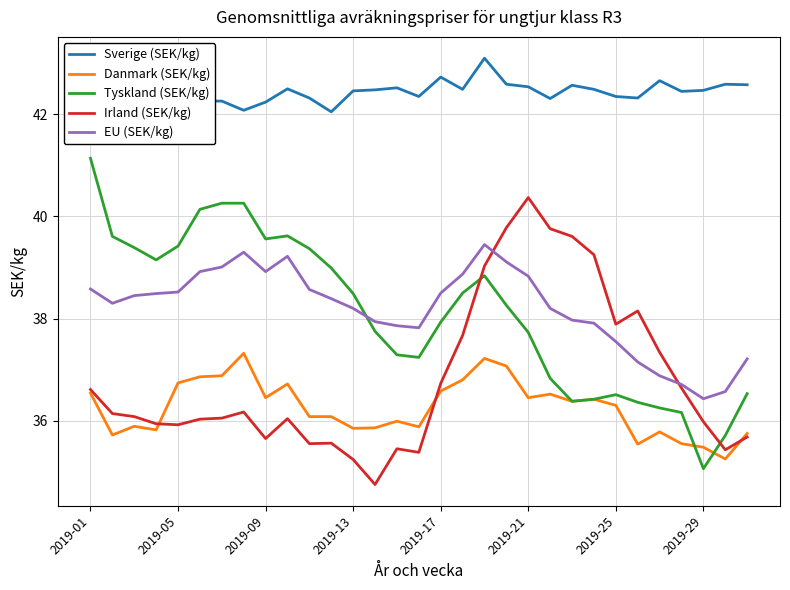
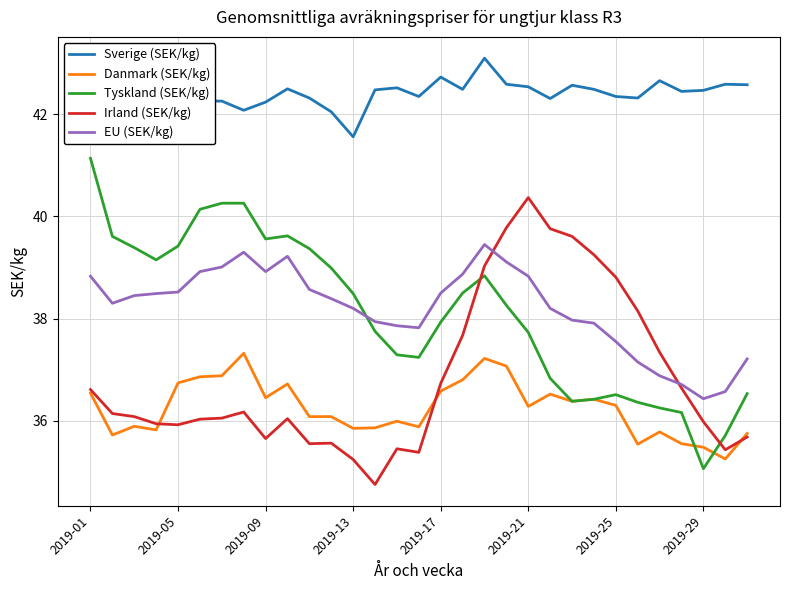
EU (SEK/kg), 2019-01: 38.6 -> 38.8
Sverige (SEK/kg), 2019-13: 42.5 -> 41.6
Danmark (SEK/kg), 2019-21: 36.5 -> 36.3
Irland (SEK/kg), 2019-25: 37.9 -> 38.8
